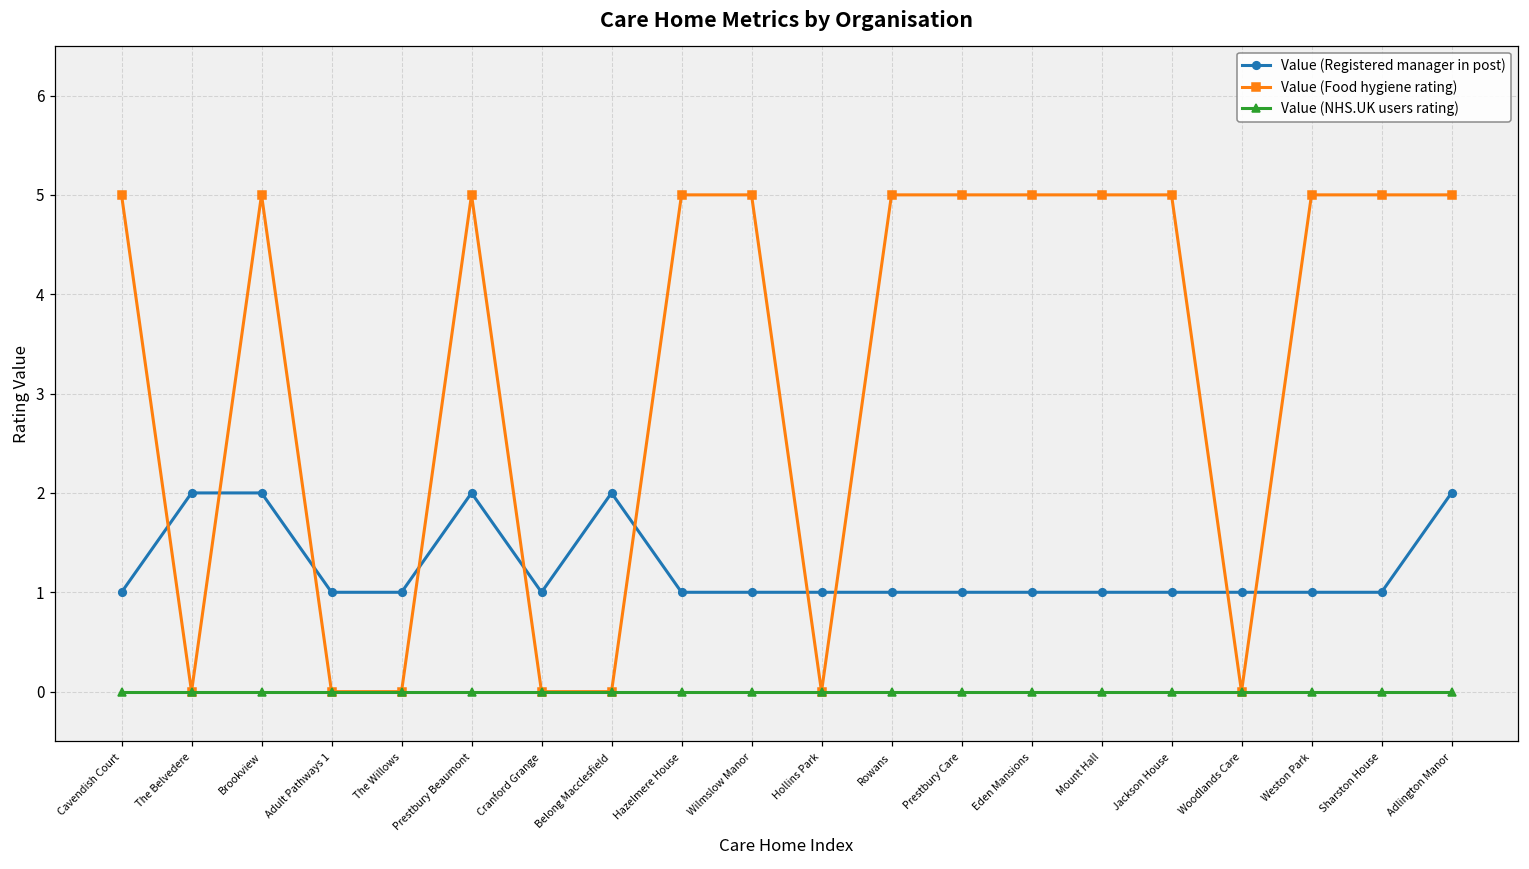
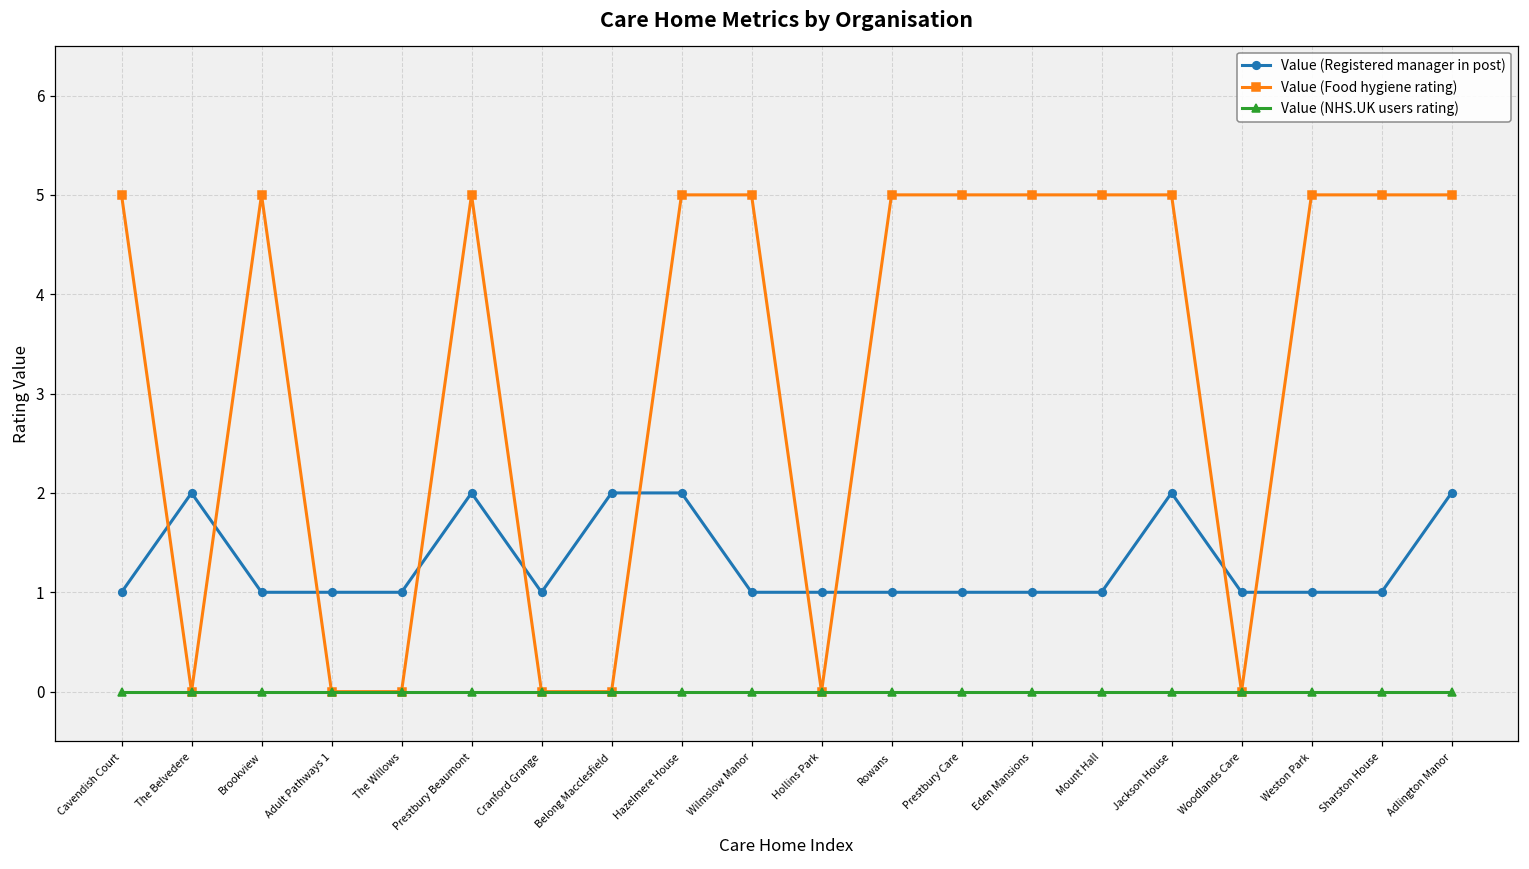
Value (Registered manager in post), Brookview: 2 -> 1
Value (Registered manager in post), Hazelmere House: 1 -> 2
Value (Registered manager in post), Jackson House: 1 -> 2
